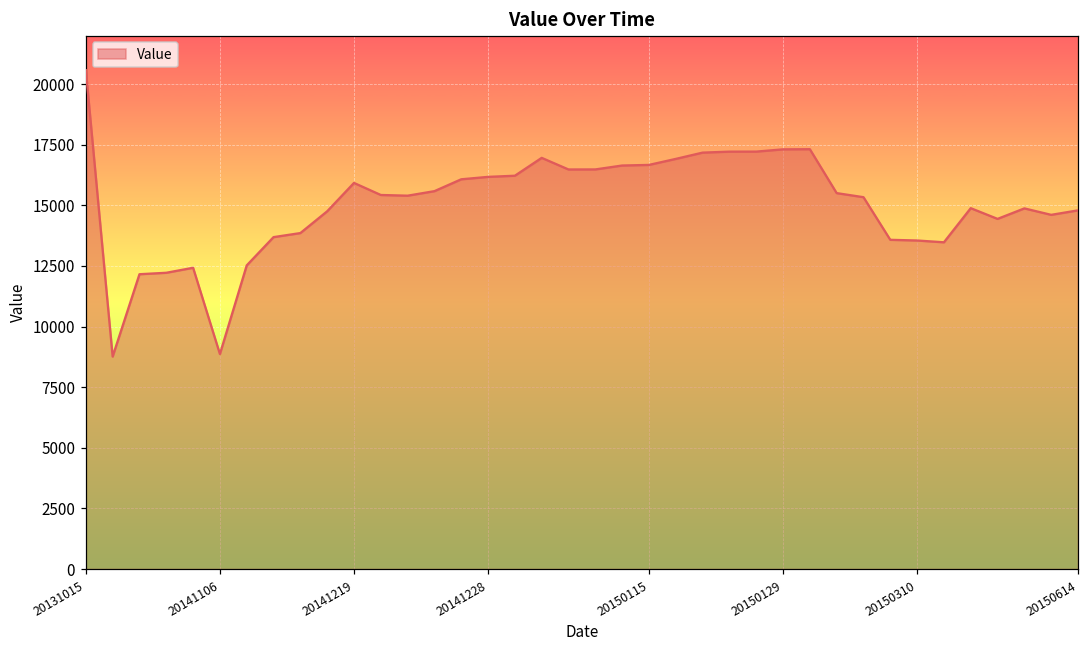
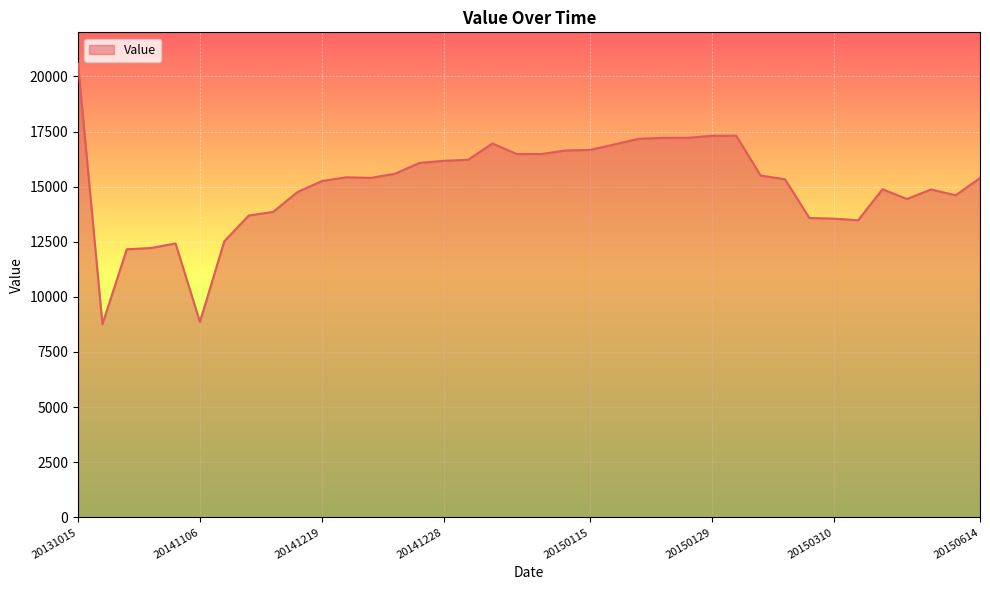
20141219: 15900 -> 15300
20150614: 14800 -> 15400
